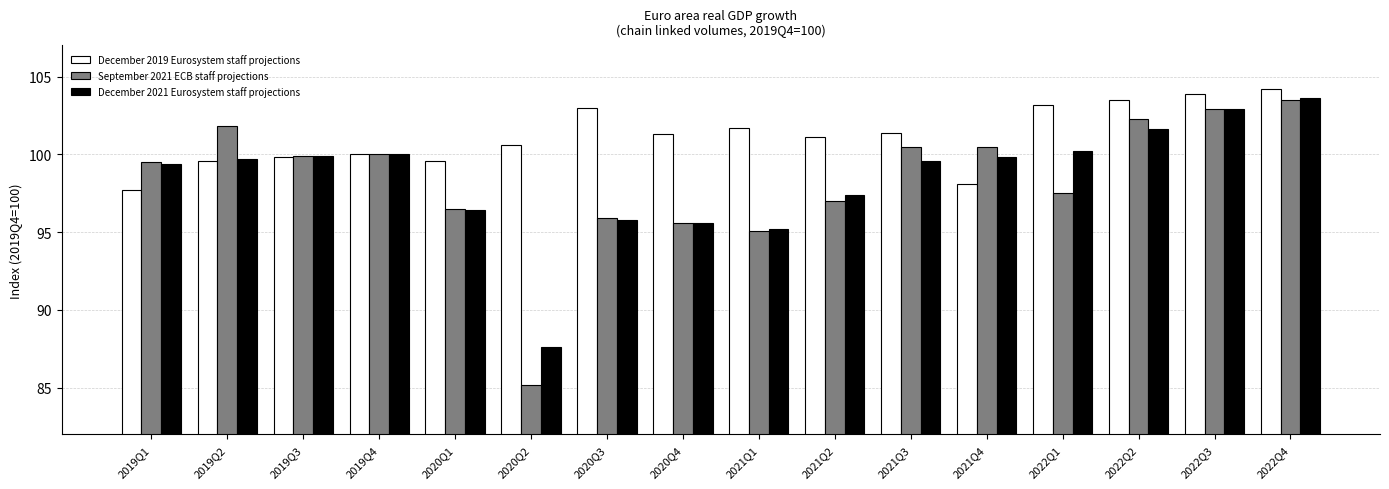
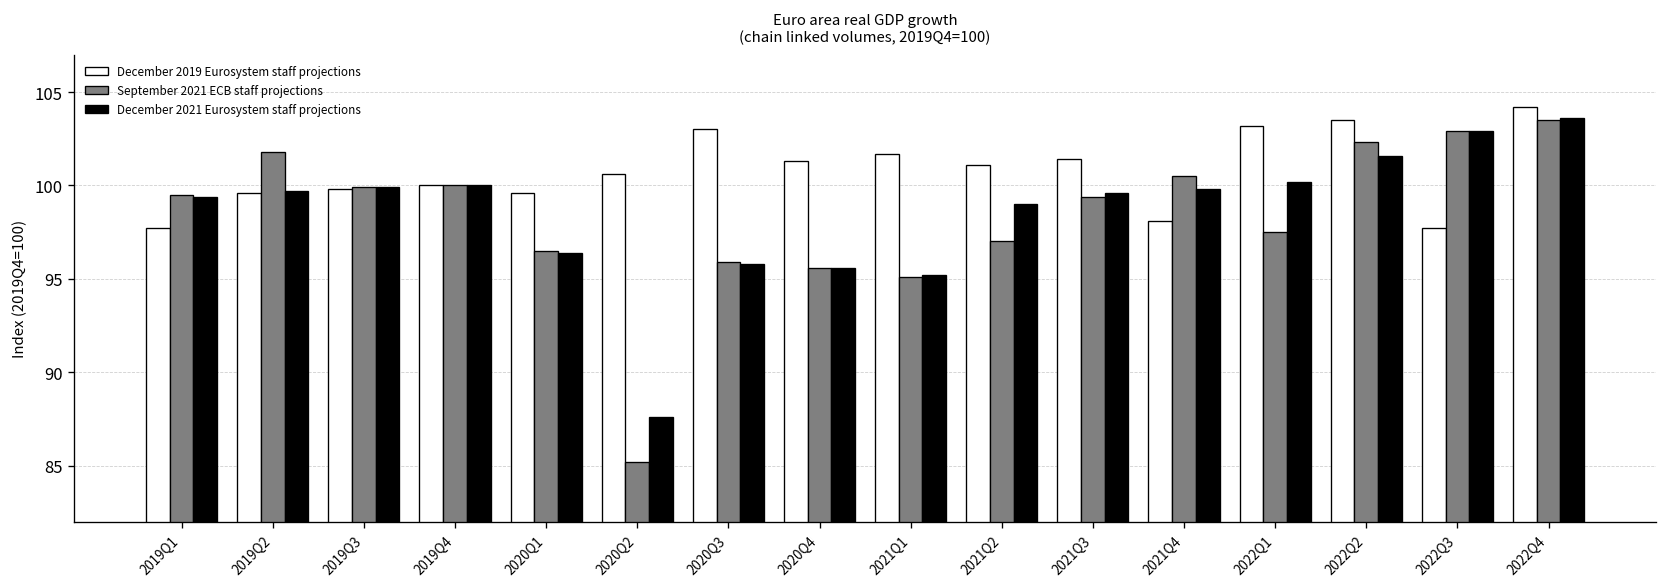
December 2021 Eurosystem staff projections, 2021Q2: 97.4 -> 99.0
September 2021 ECB staff projections, 2021Q3: 100.5 -> 99.4
December 2019 Eurosystem staff projections, 2022Q3: 103.9 -> 97.7
